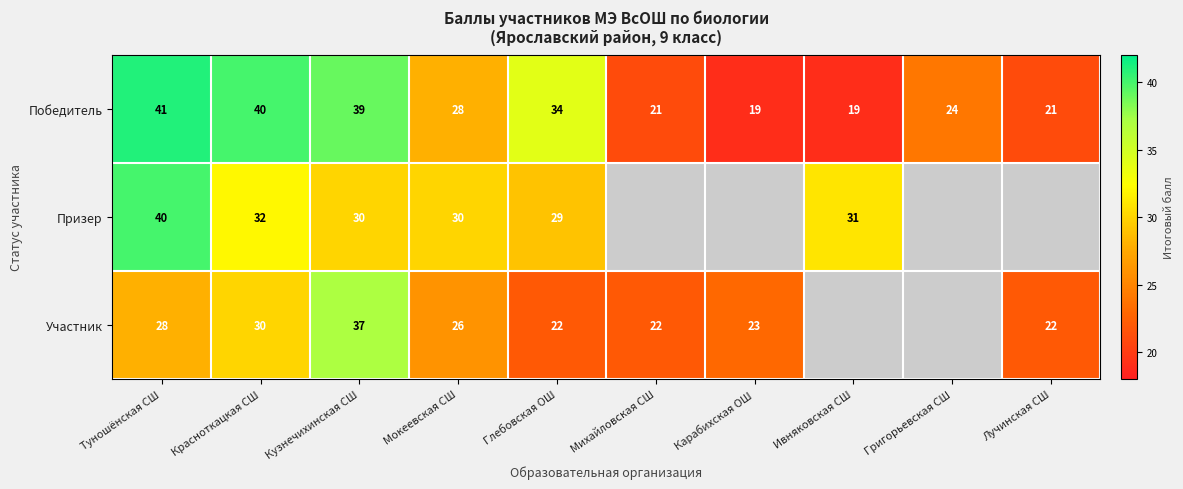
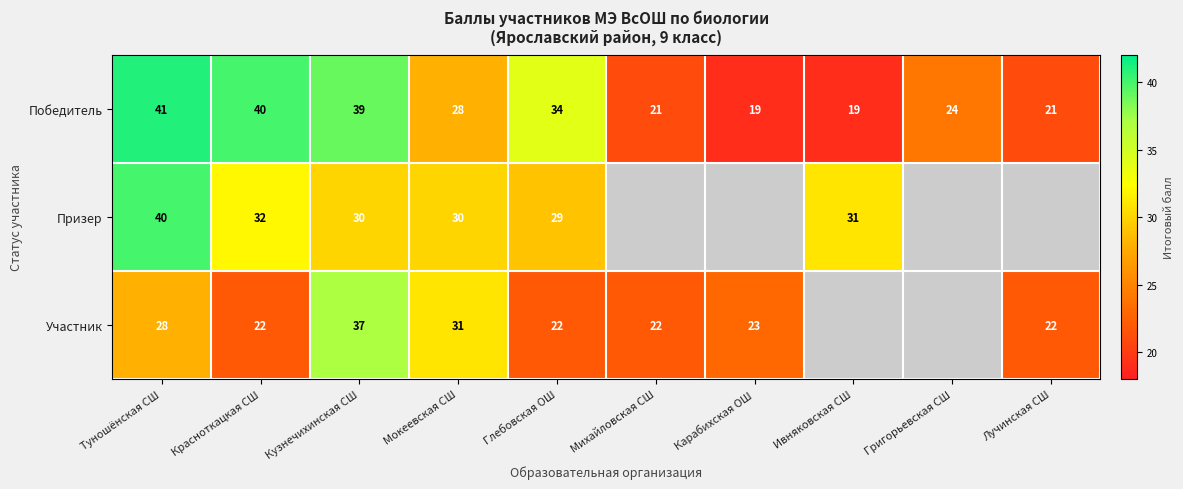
Участник, Красноткацкая СШ: 30 -> 22
Участник, Мокеевская СШ: 26 -> 31
